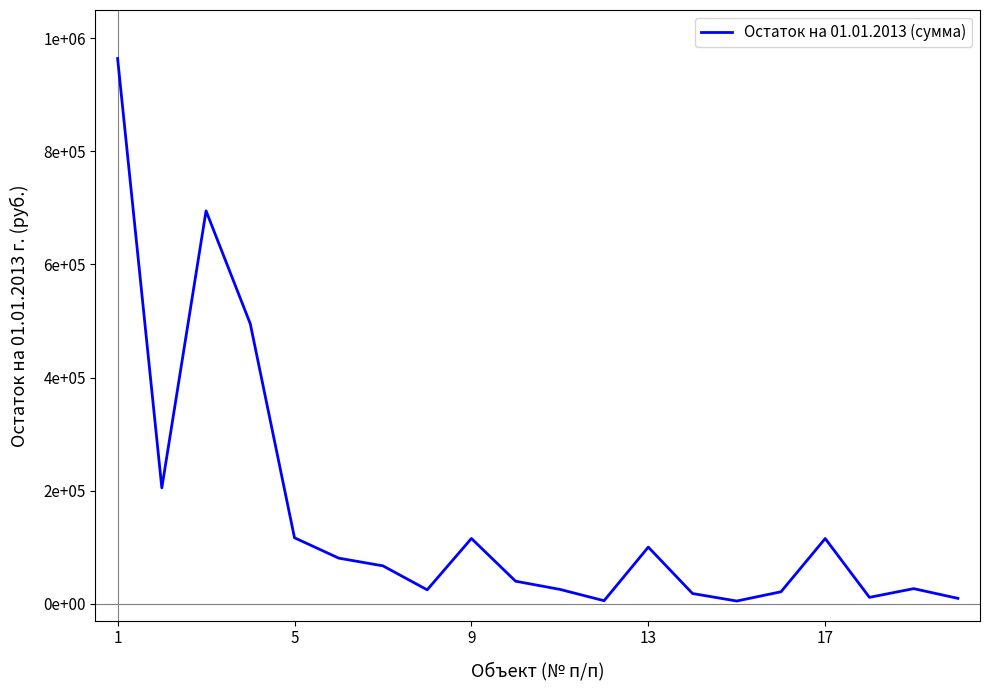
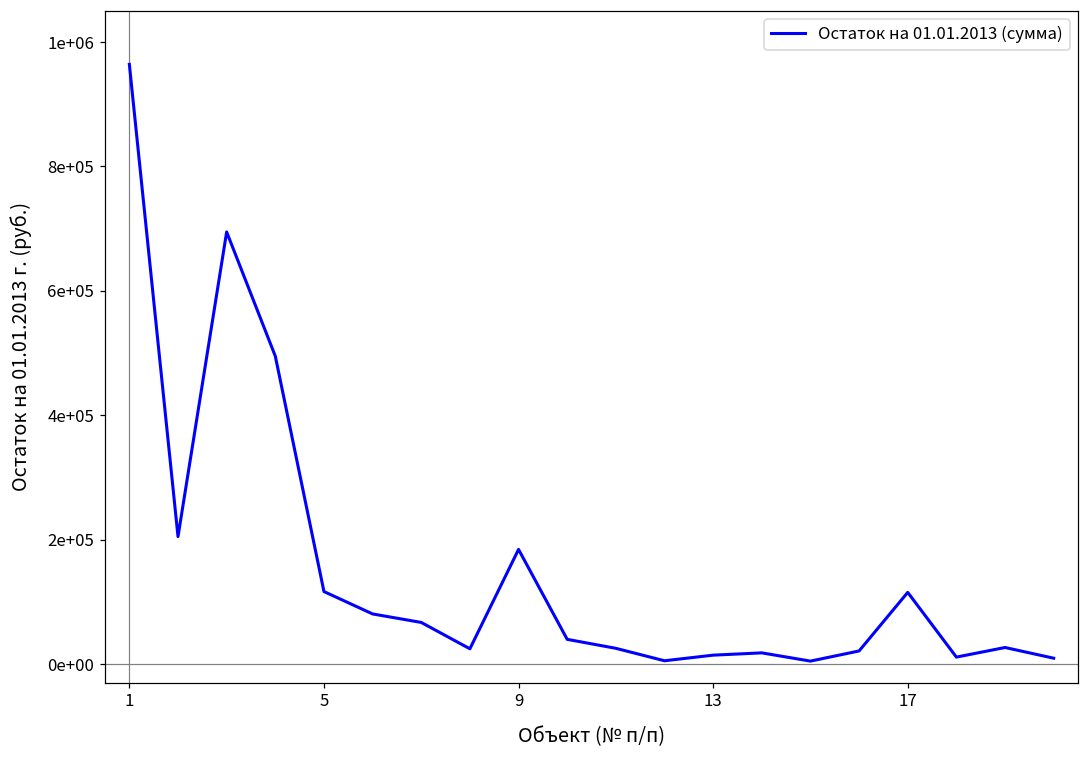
9: 120000 -> 180000
13: 100000 -> 10000
